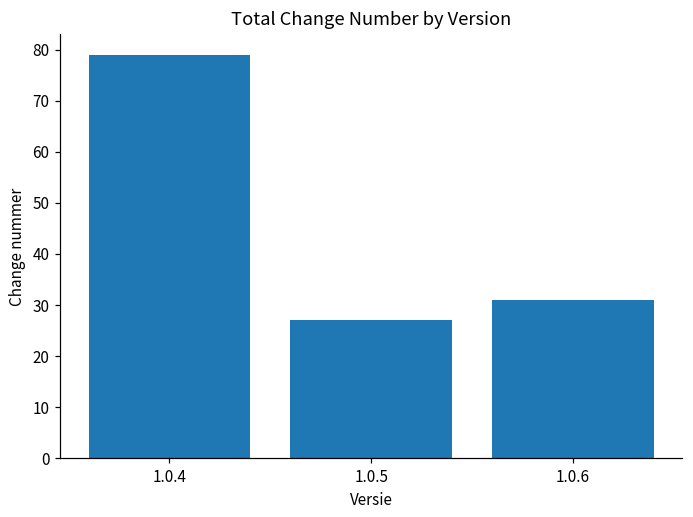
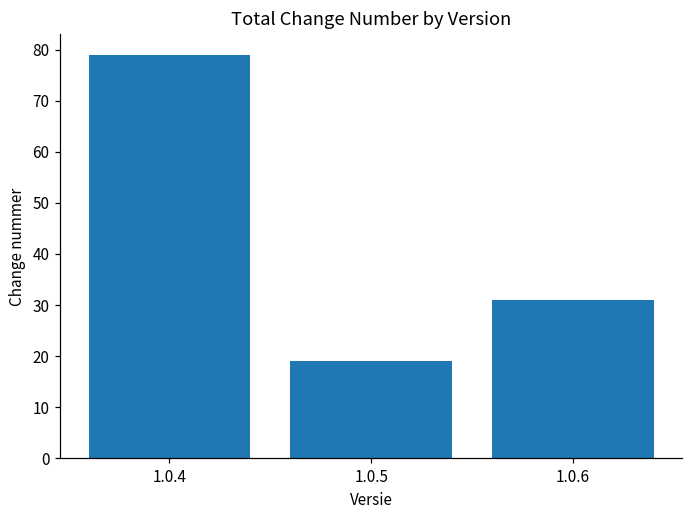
1.0.5: 27 -> 19
